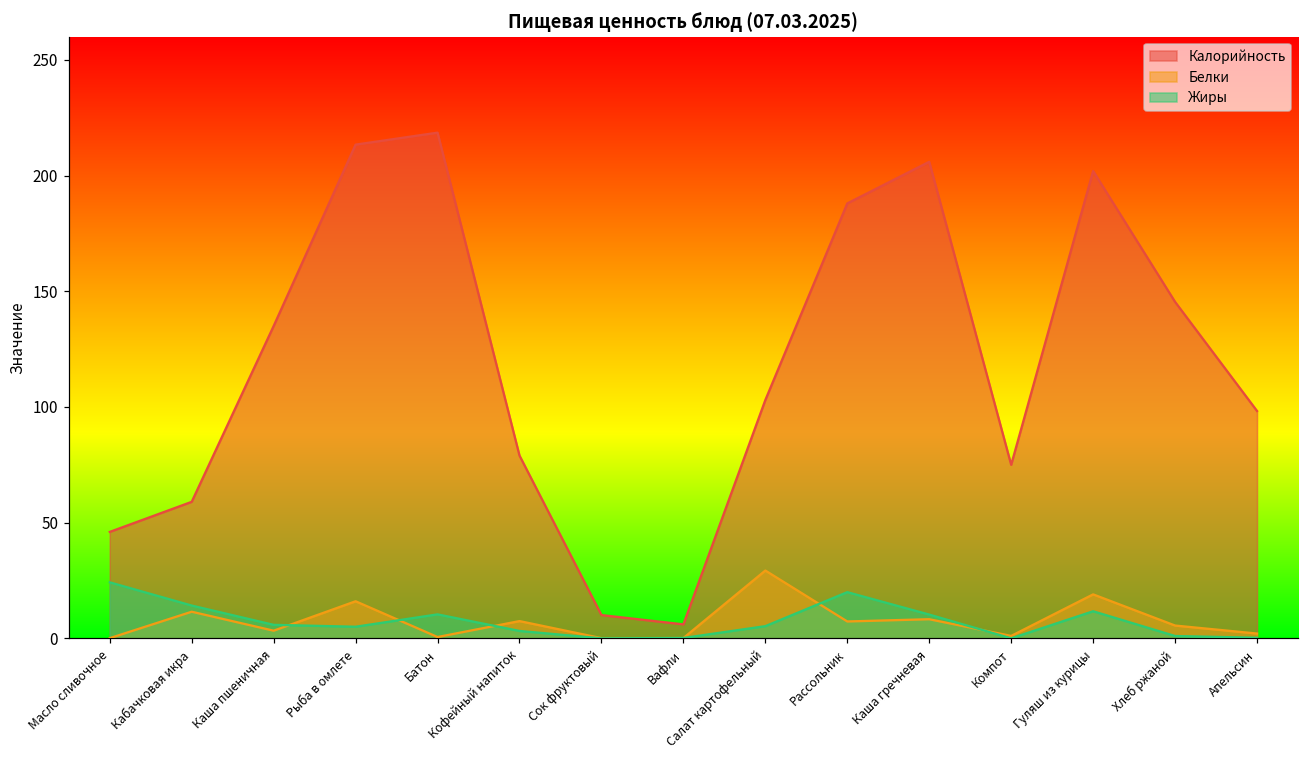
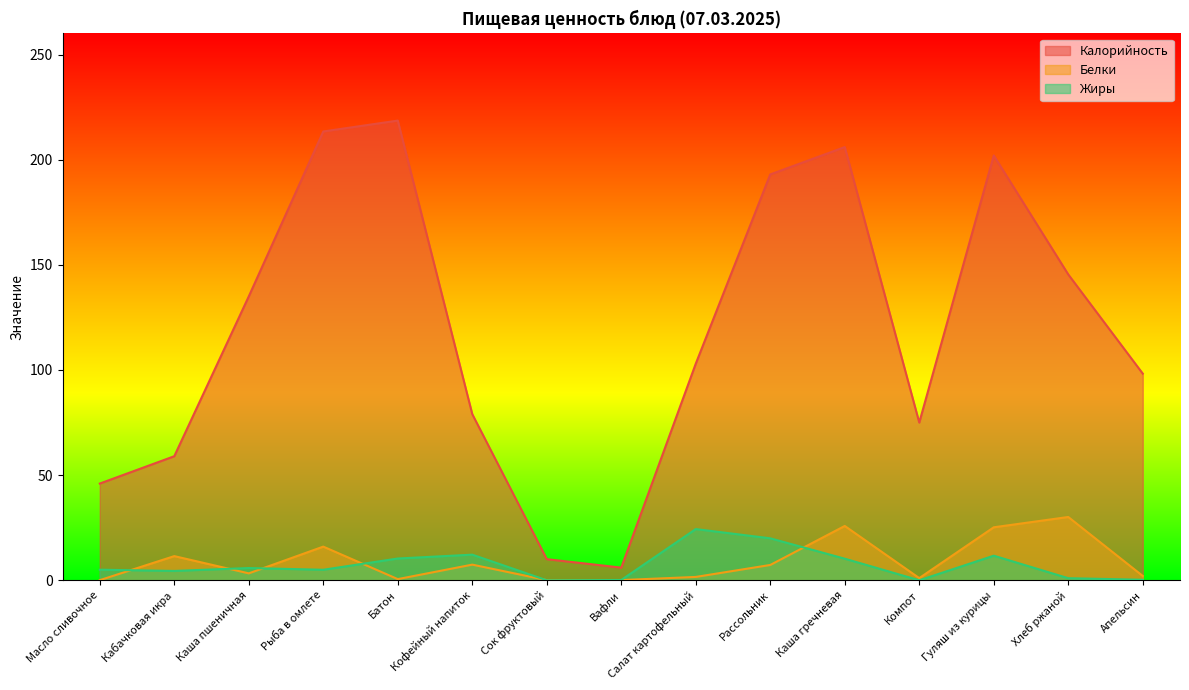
Жиры, Масло сливочное: 24 -> 5
Жиры, Кабачковая икра: 14 -> 4
Жиры, Кофейный напиток: 3 -> 12
Белки, Салат картофельный: 29 -> 2
Жиры, Салат картофельный: 5 -> 24
Калорийность, Рассольник: 188 -> 193
Белки, Каша гречневая: 8 -> 26
Белки, Гуляш из курицы: 19 -> 25
Белки, Хлеб ржаной: 6 -> 30
